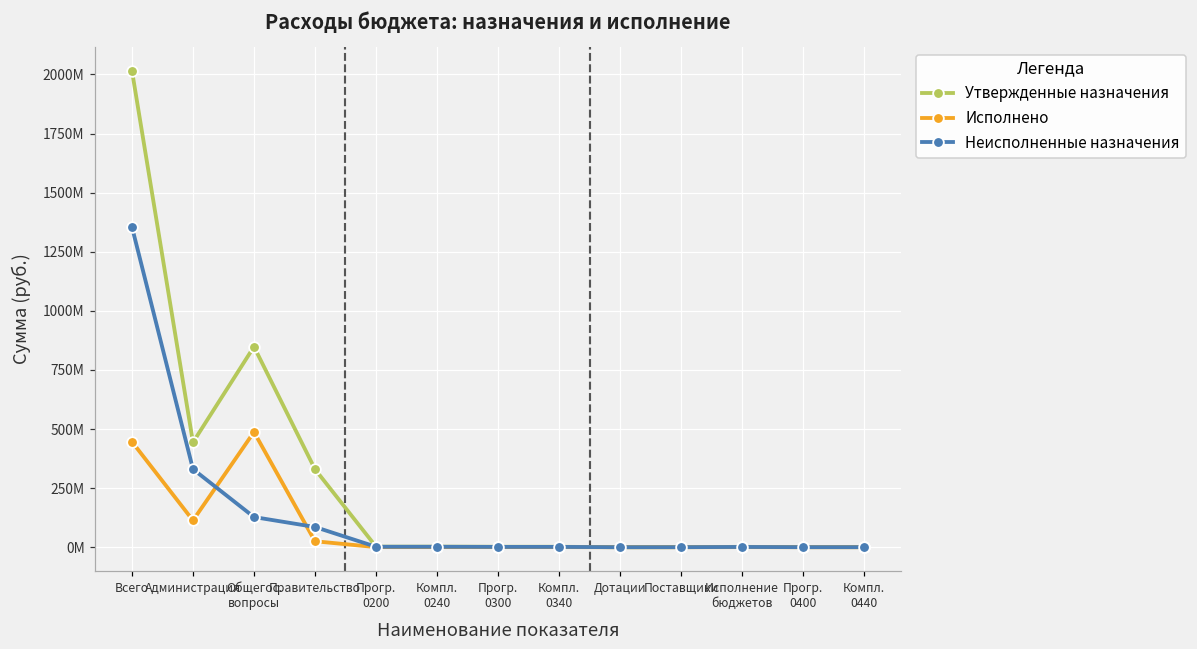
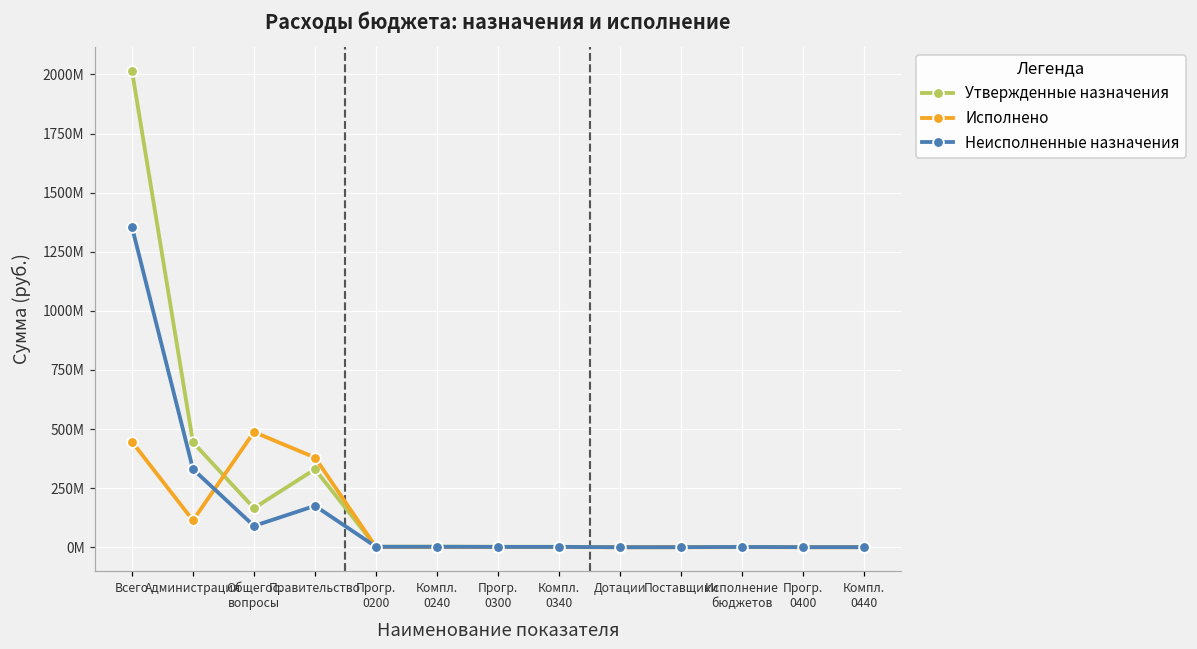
Утвержденные назначения, Общегос. вопросы: 850000000 -> 170000000
Неисполненные назначения, Общегос. вопросы: 130000000 -> 90000000
Исполнено, Правительство: 30000000 -> 380000000
Неисполненные назначения, Правительство: 90000000 -> 180000000
